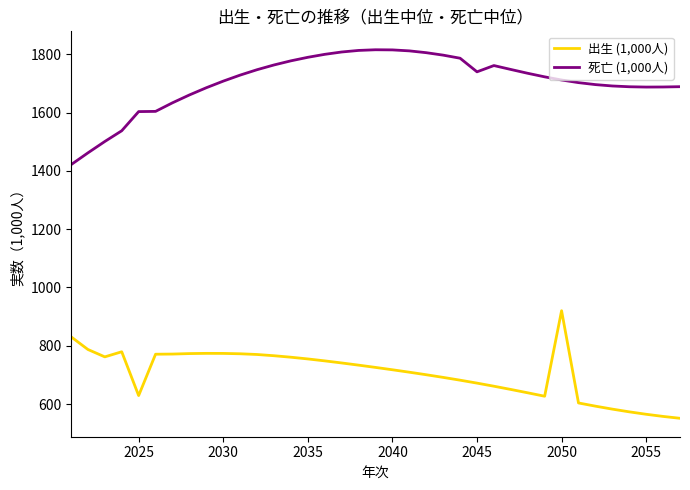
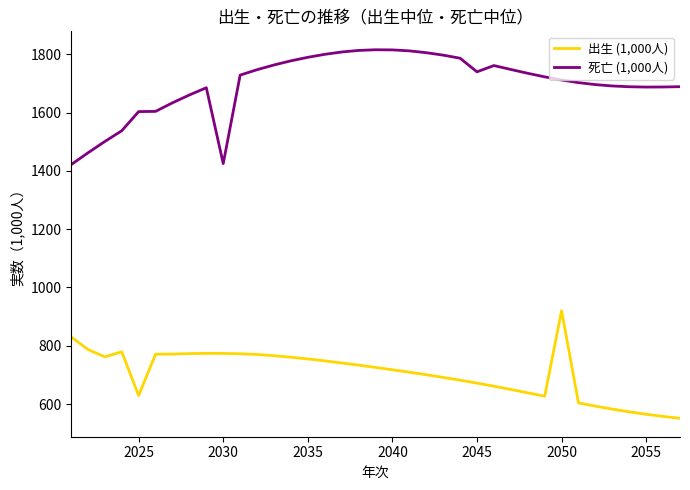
死亡 (1,000人), 2030: 1710 -> 1430
